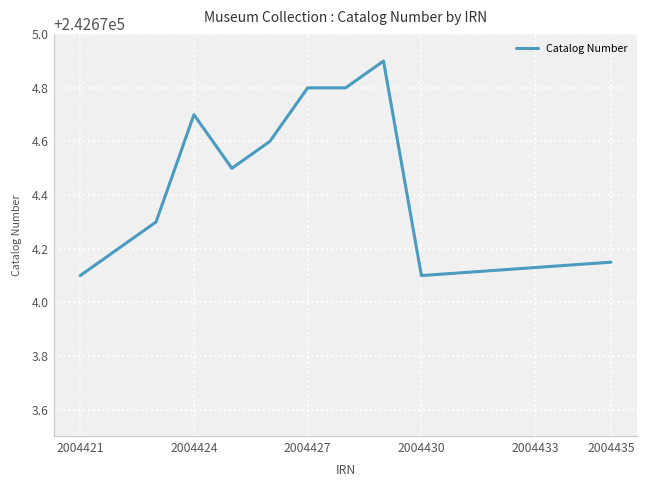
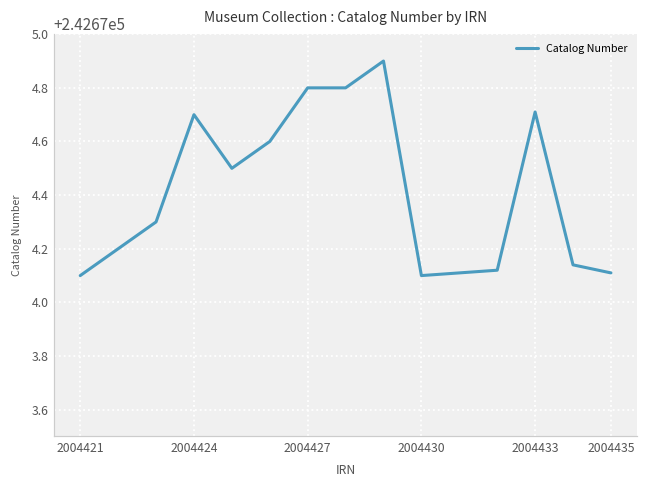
2004433: 242674.13 -> 242674.71
2004435: 242674.15 -> 242674.11
